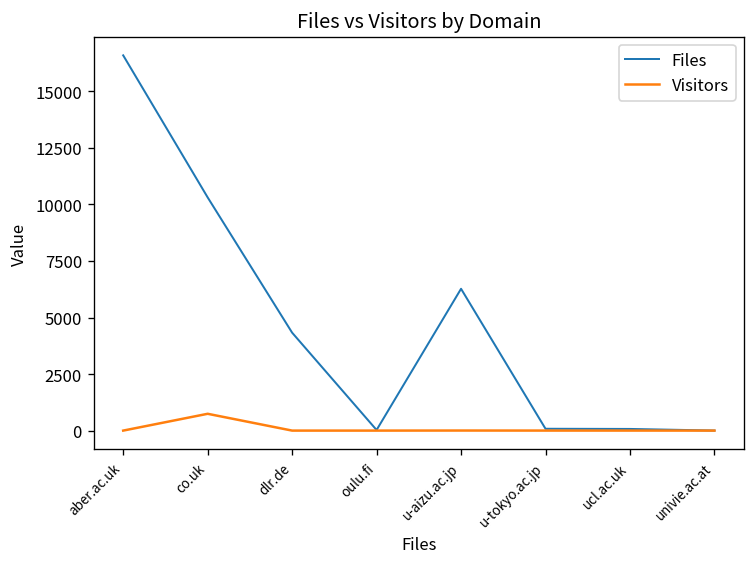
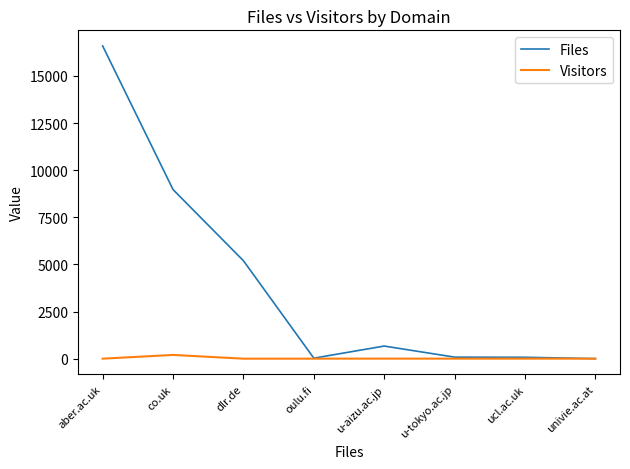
Files, co.uk: 10300 -> 9000
Visitors, co.uk: 700 -> 200
Files, dlr.de: 4300 -> 5200
Files, u-aizu.ac.jp: 6300 -> 700
